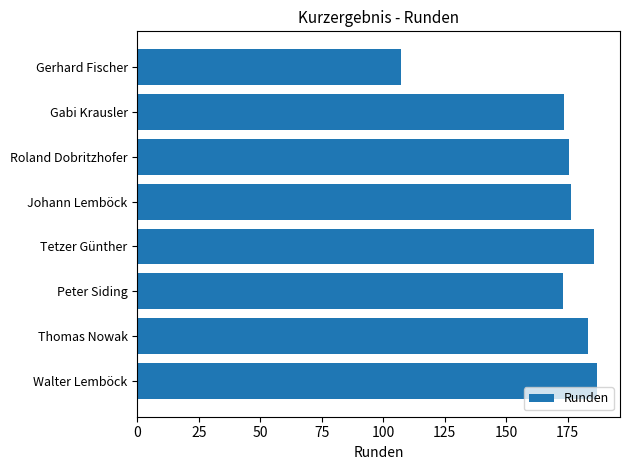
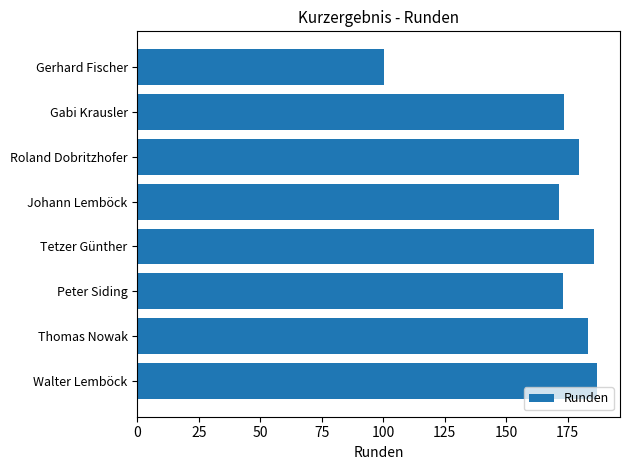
Gerhard Fischer: 107 -> 100
Roland Dobritzhofer: 175 -> 180
Johann Lemböck: 176 -> 172
